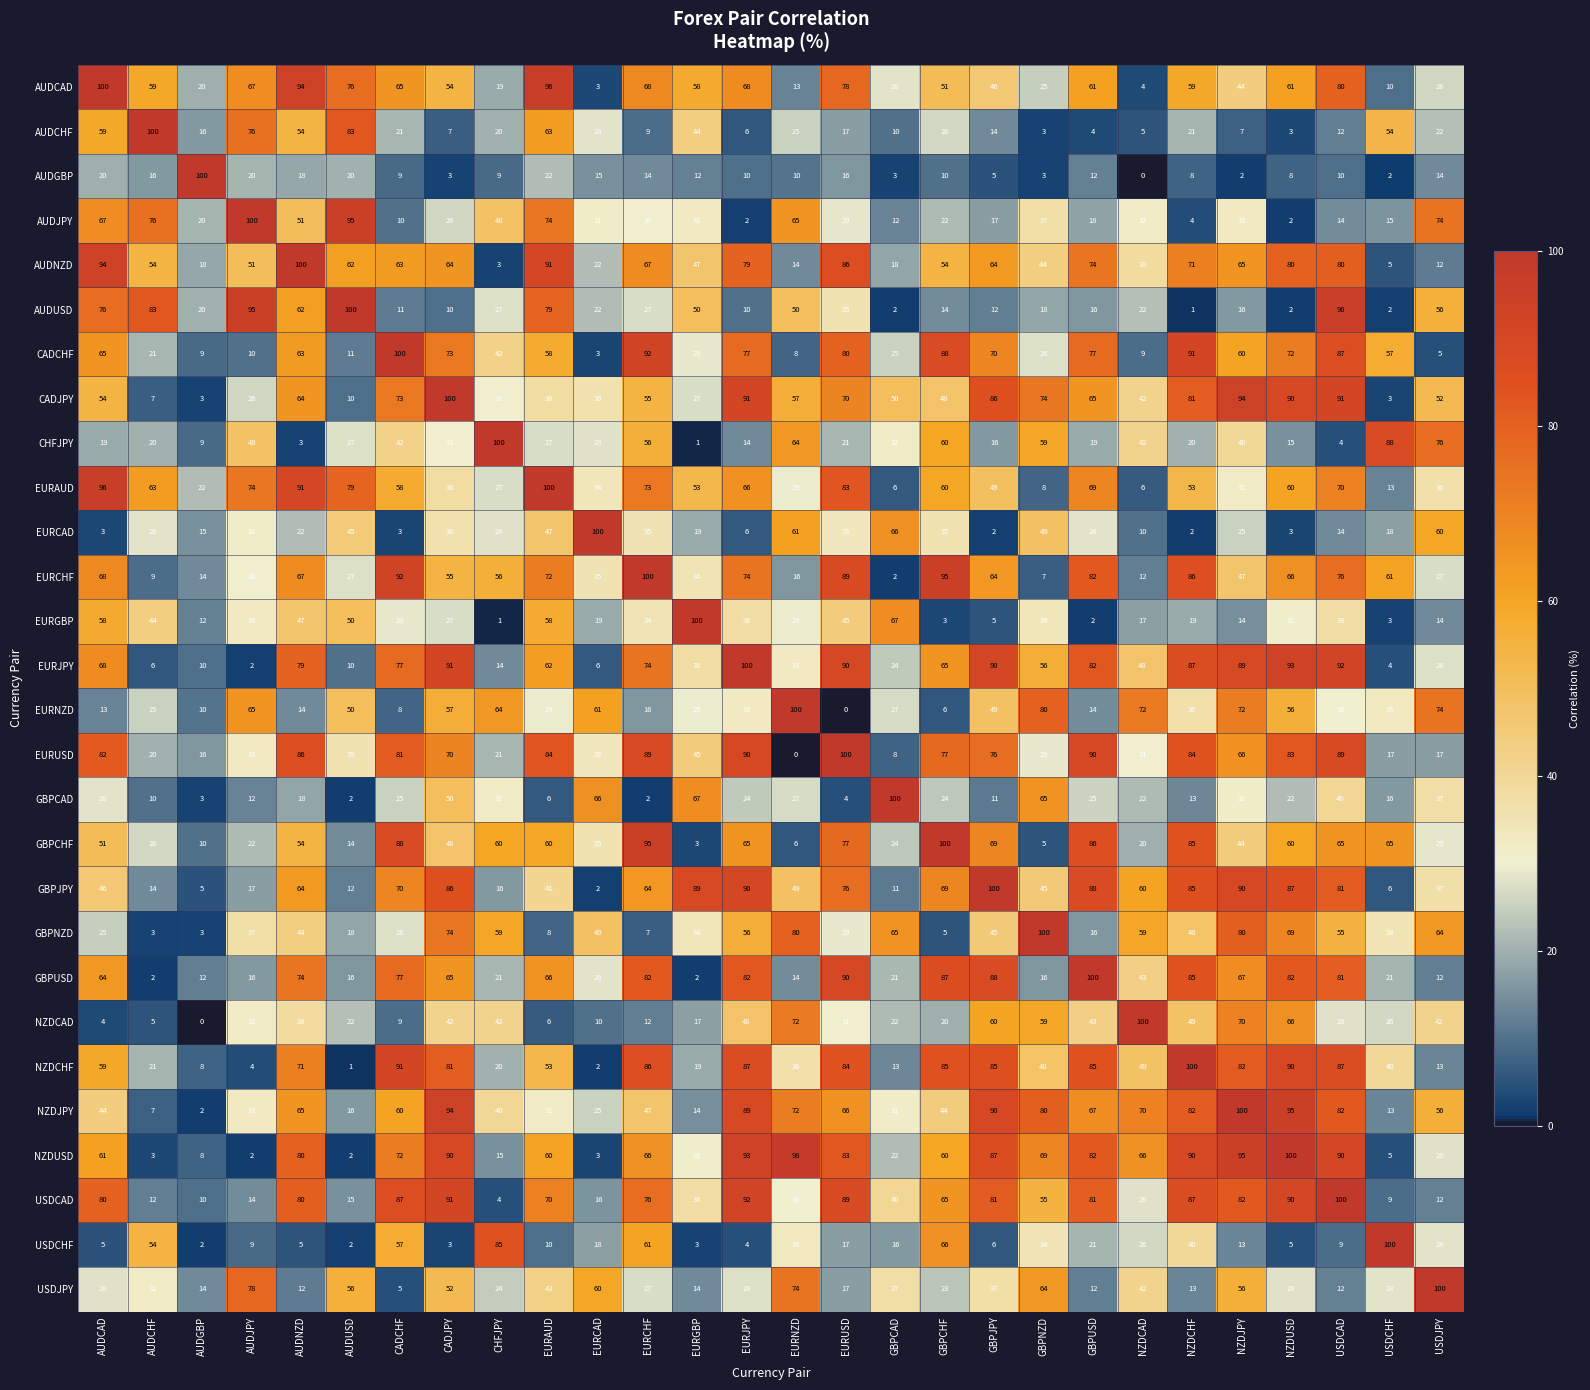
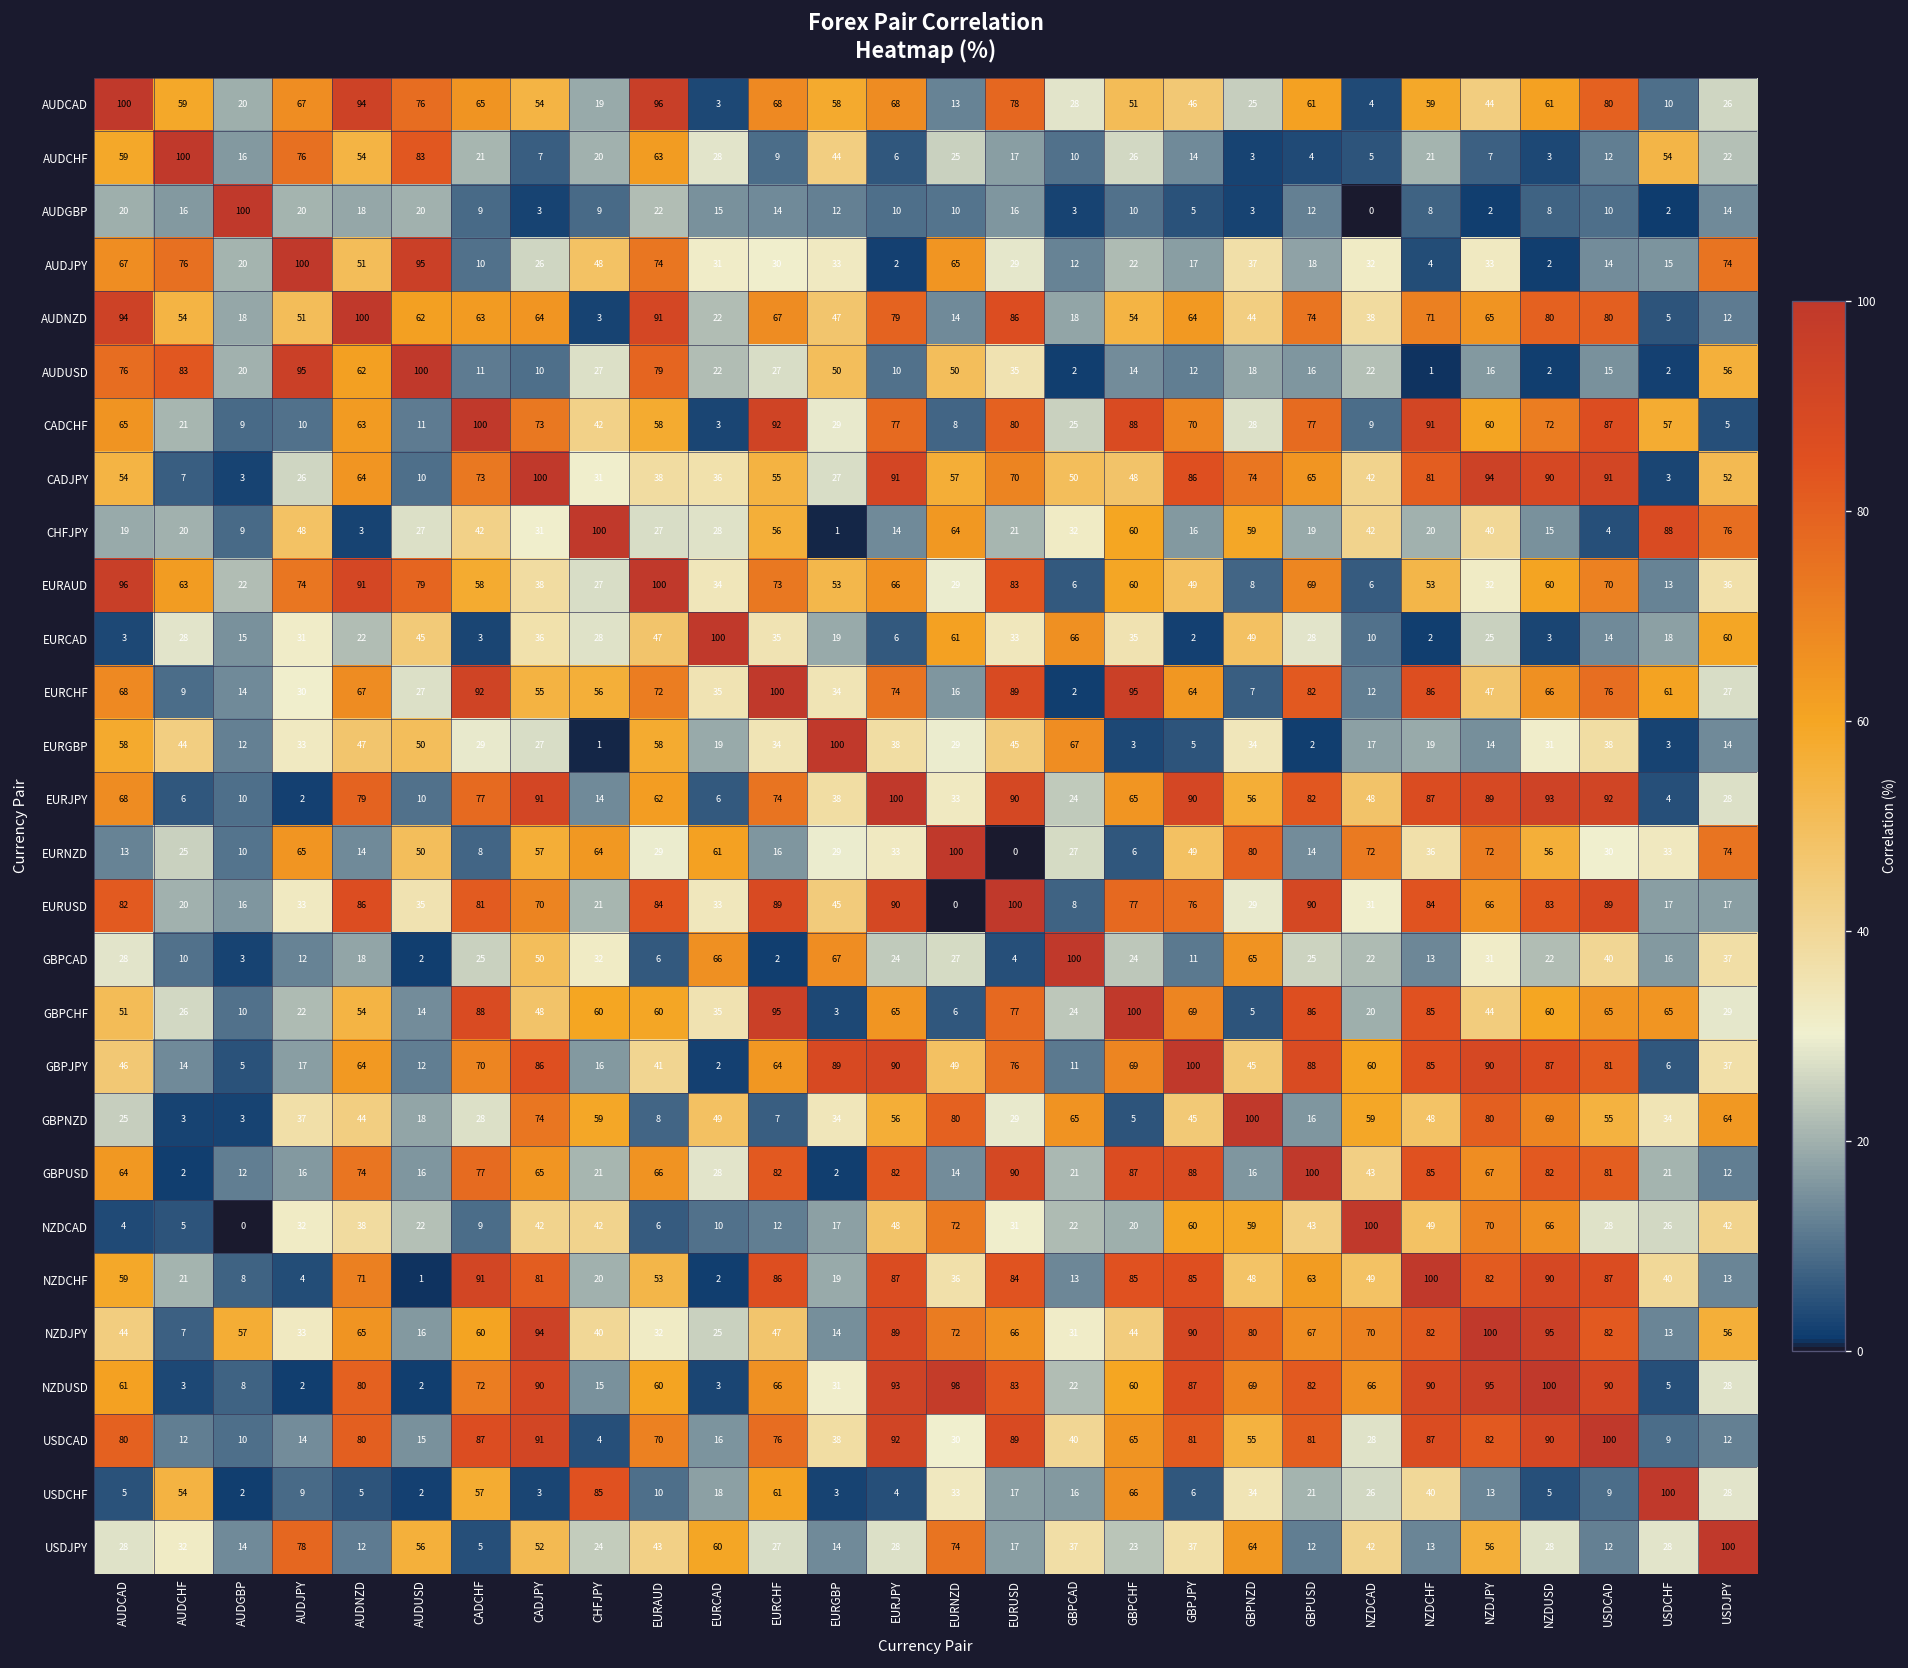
AUDUSD, USDCAD: 96 -> 15
NZDCHF, GBPUSD: 85 -> 63
NZDJPY, AUDGBP: 2 -> 57
